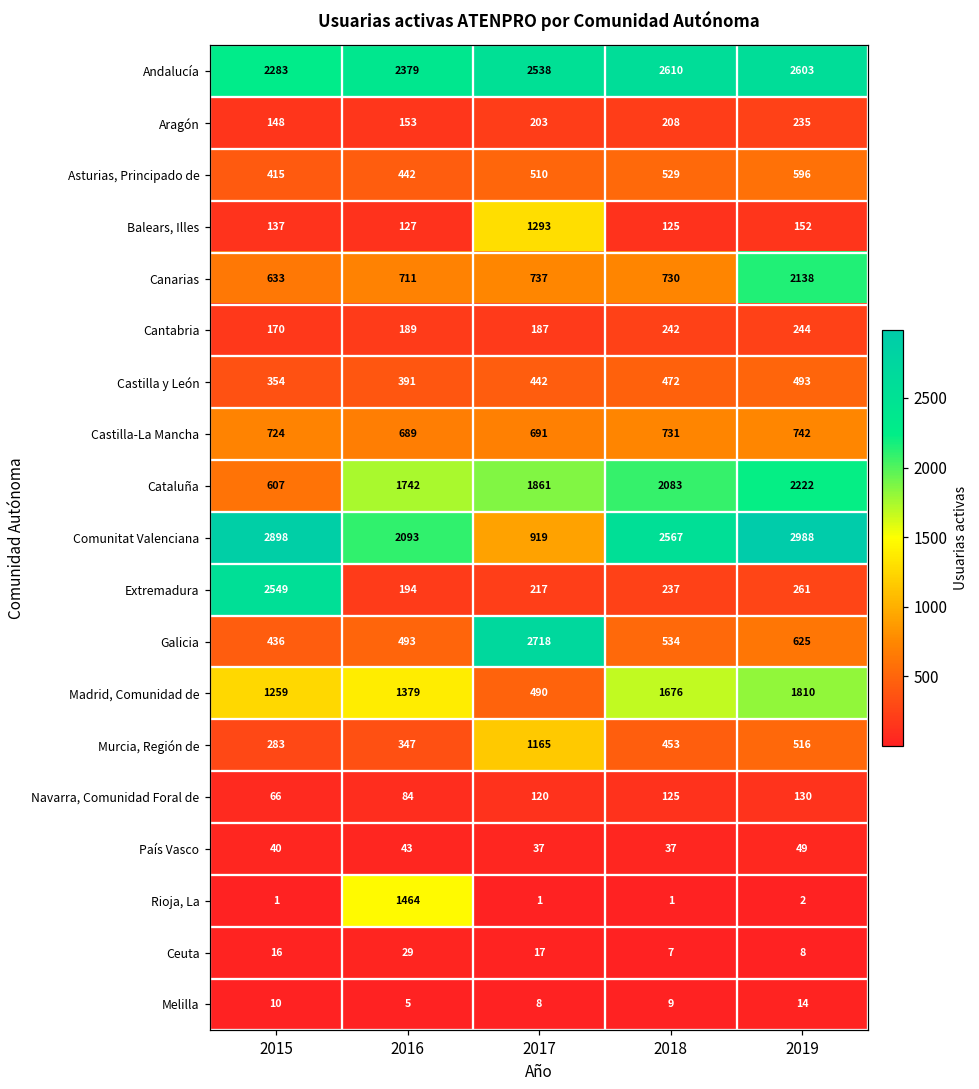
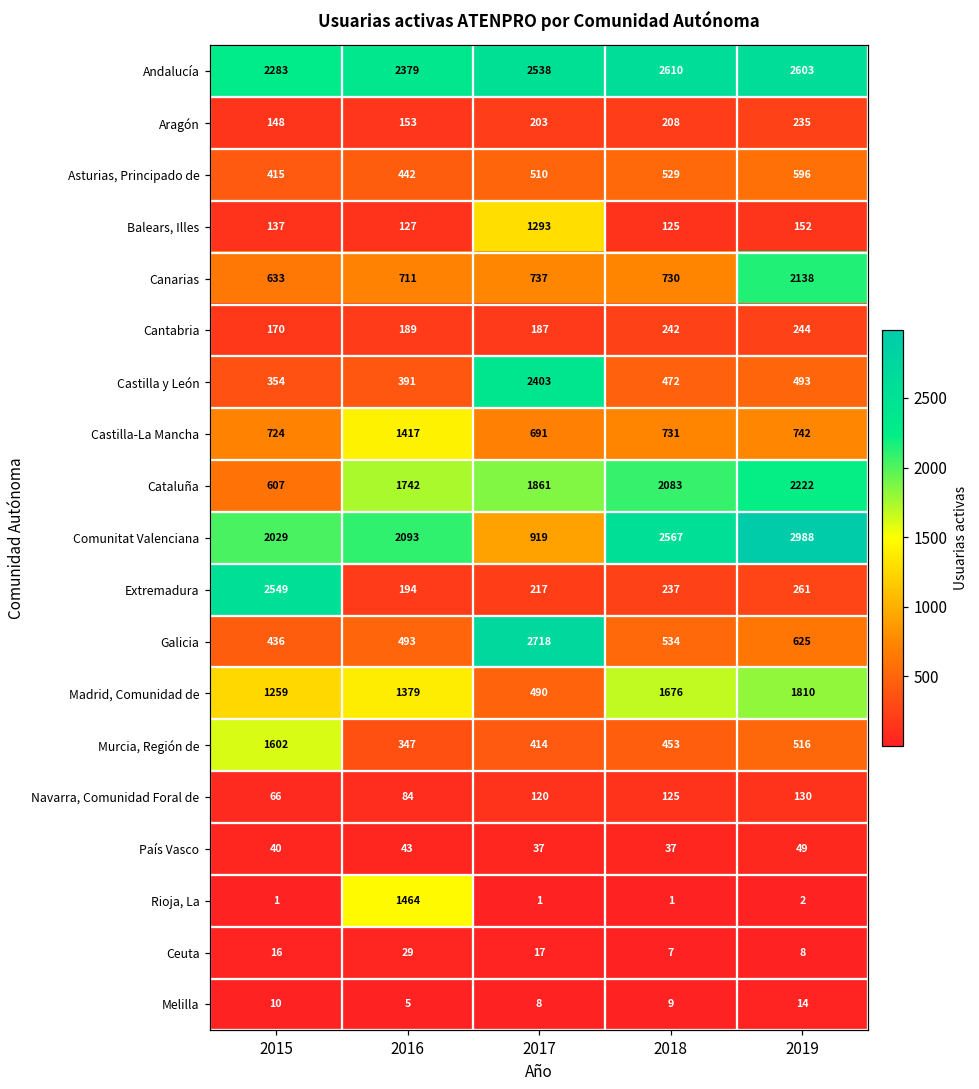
Castilla y León, 2017: 442 -> 2403
Castilla-La Mancha, 2016: 689 -> 1417
Comunitat Valenciana, 2015: 2898 -> 2029
Murcia, Región de, 2015: 283 -> 1602
Murcia, Región de, 2017: 1165 -> 414
